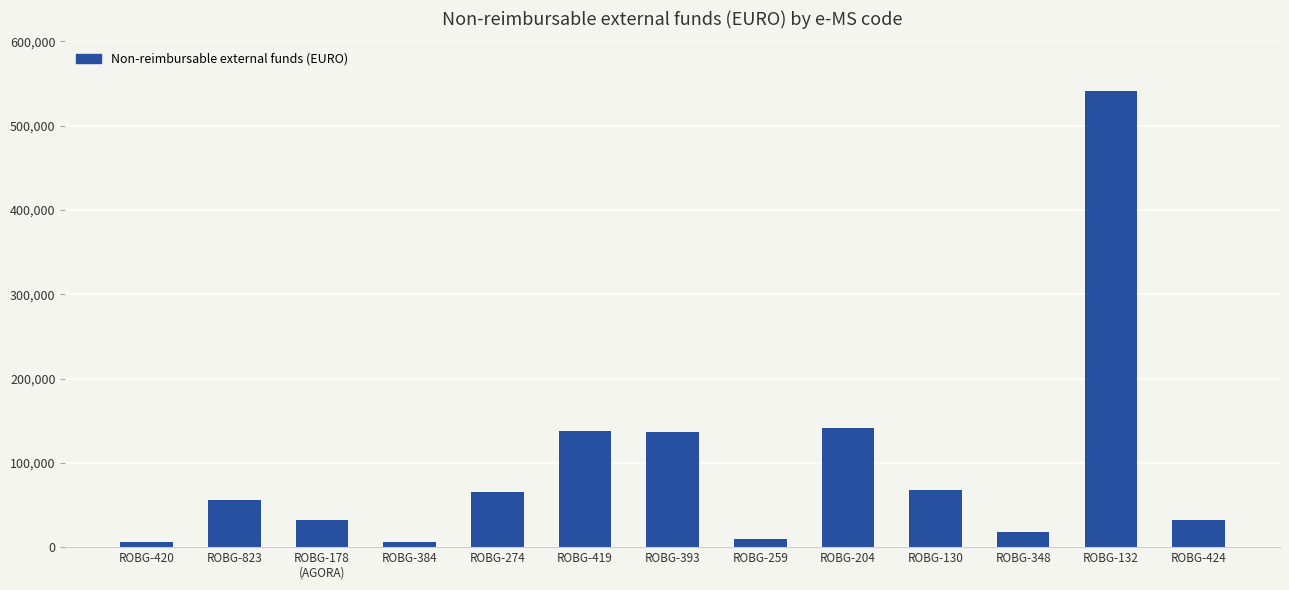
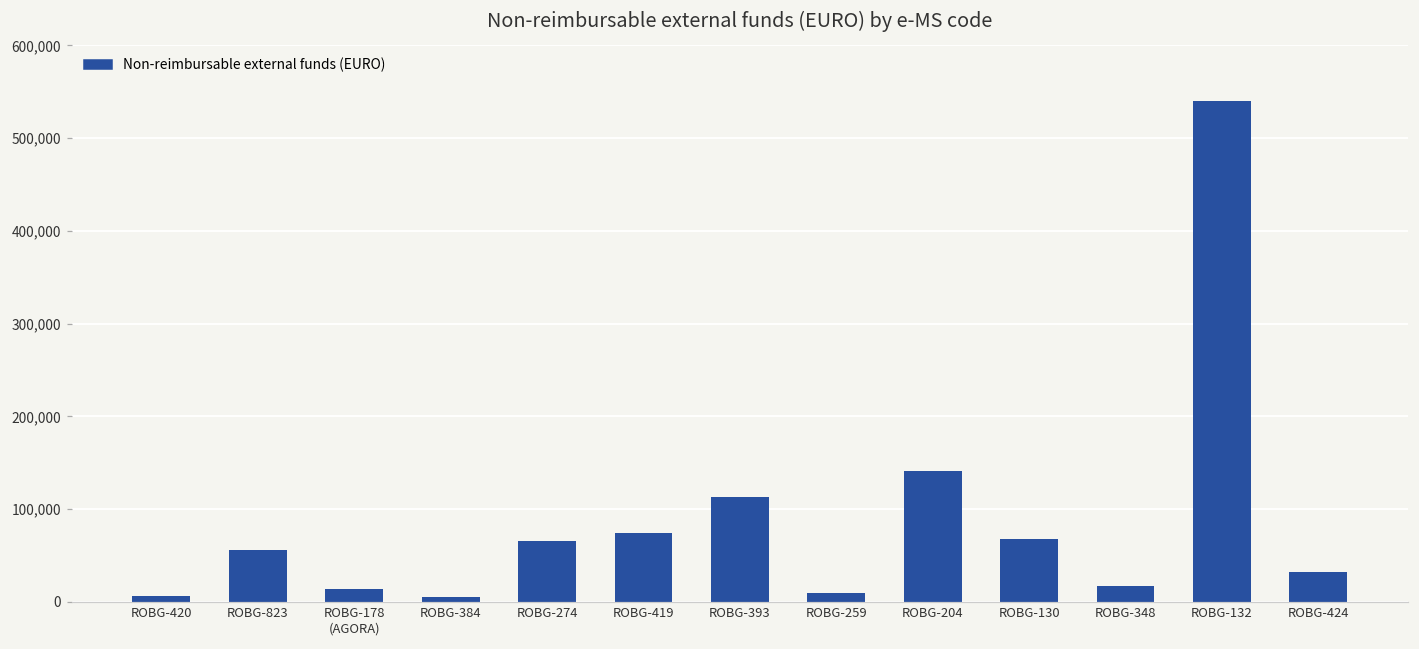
ROBG-178 (AGORA): 30,000 -> 10,000
ROBG-419: 140,000 -> 70,000
ROBG-393: 140,000 -> 110,000
